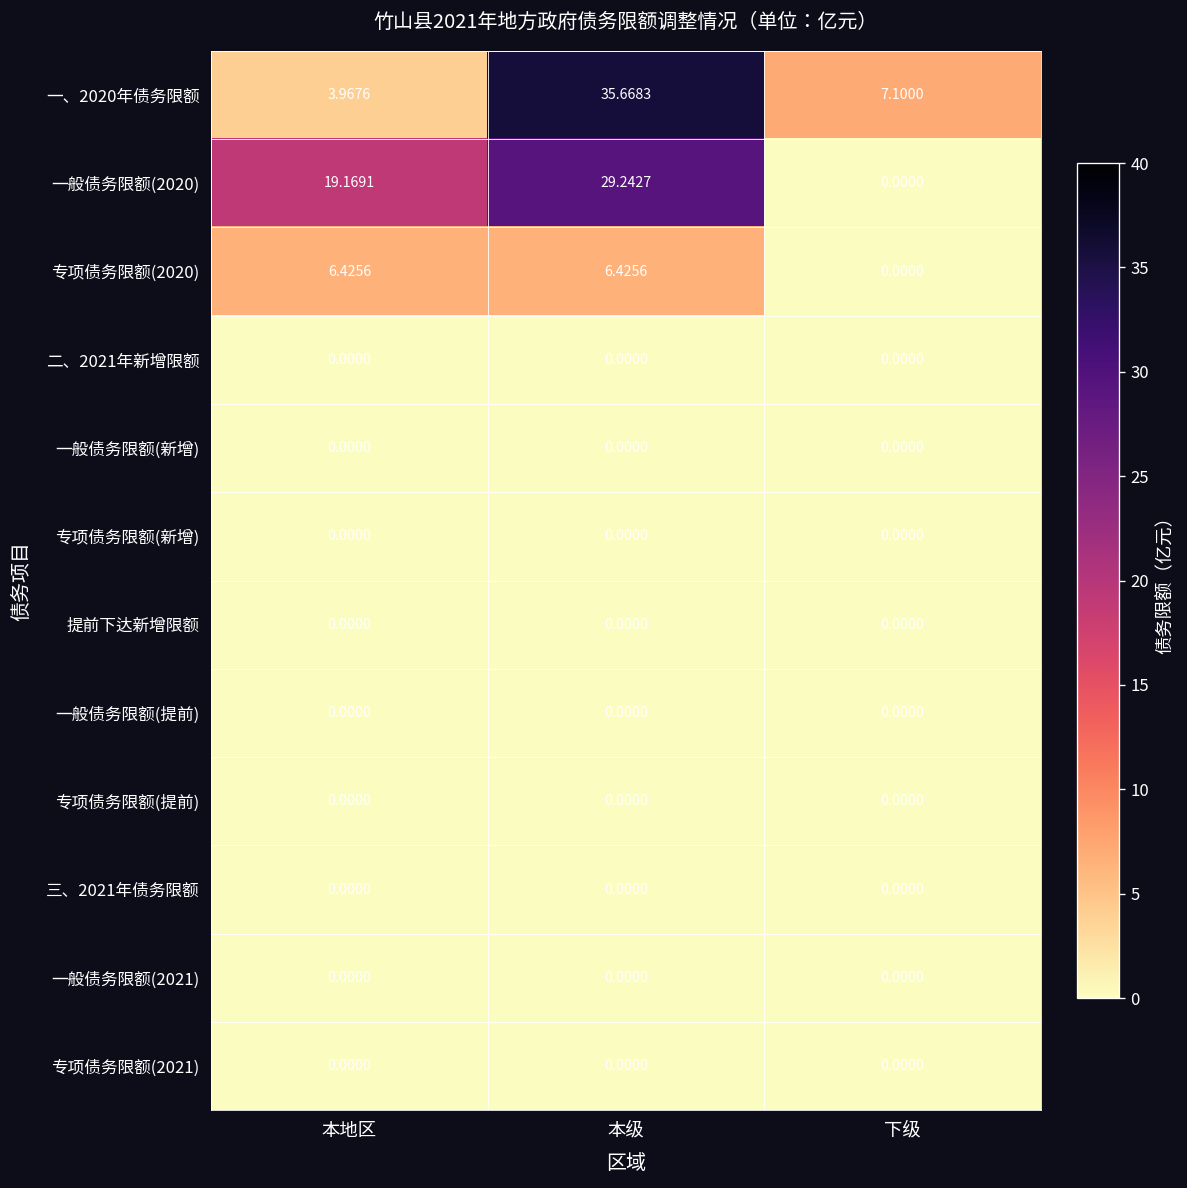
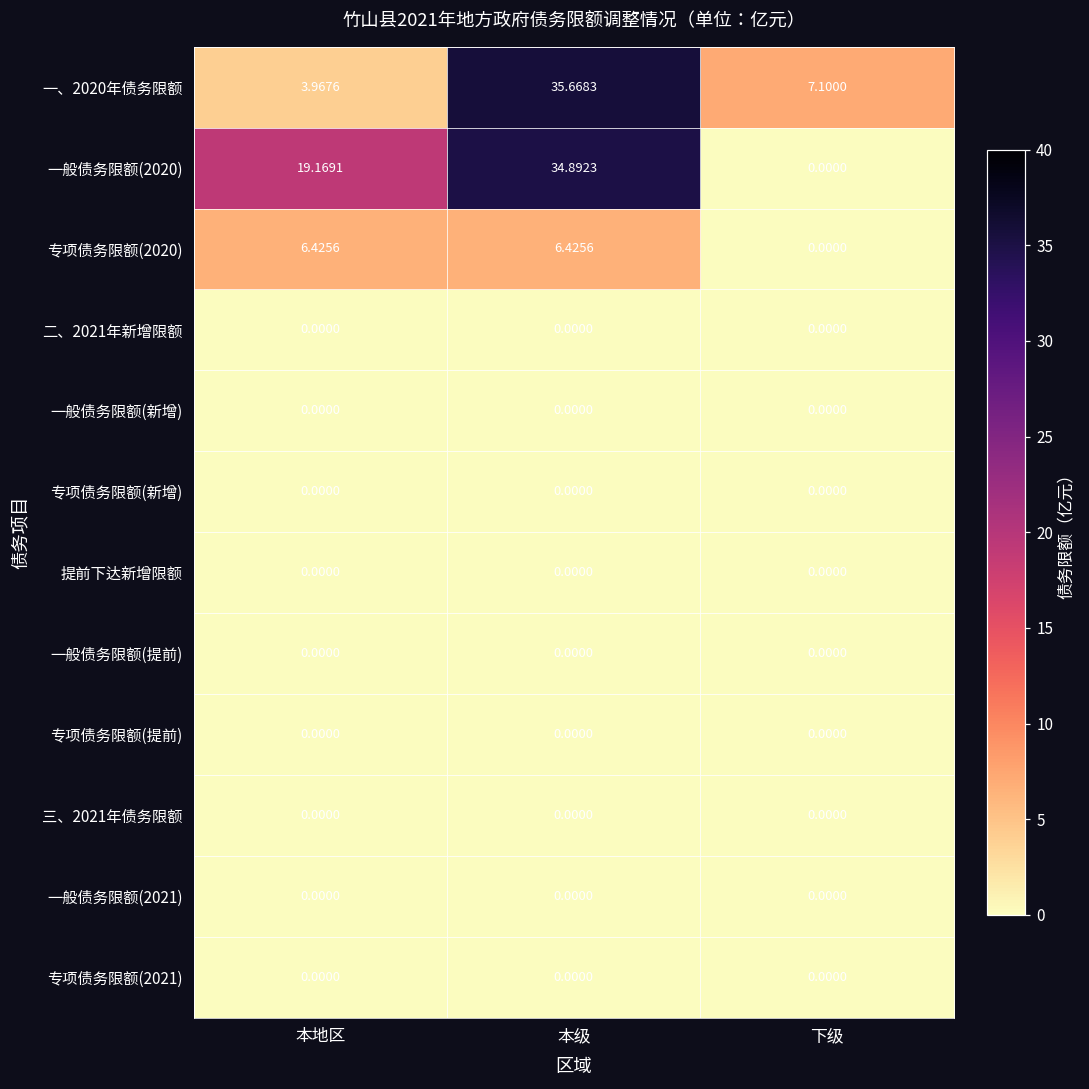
一般债务限额(2020), 本级: 29.2427 -> 34.8923
